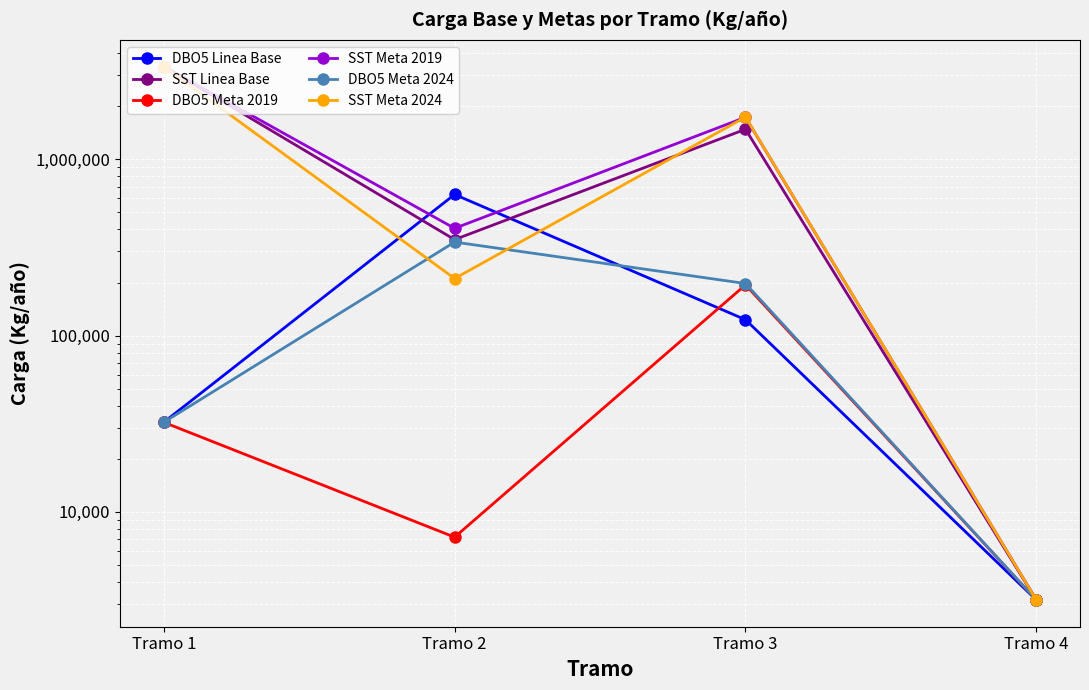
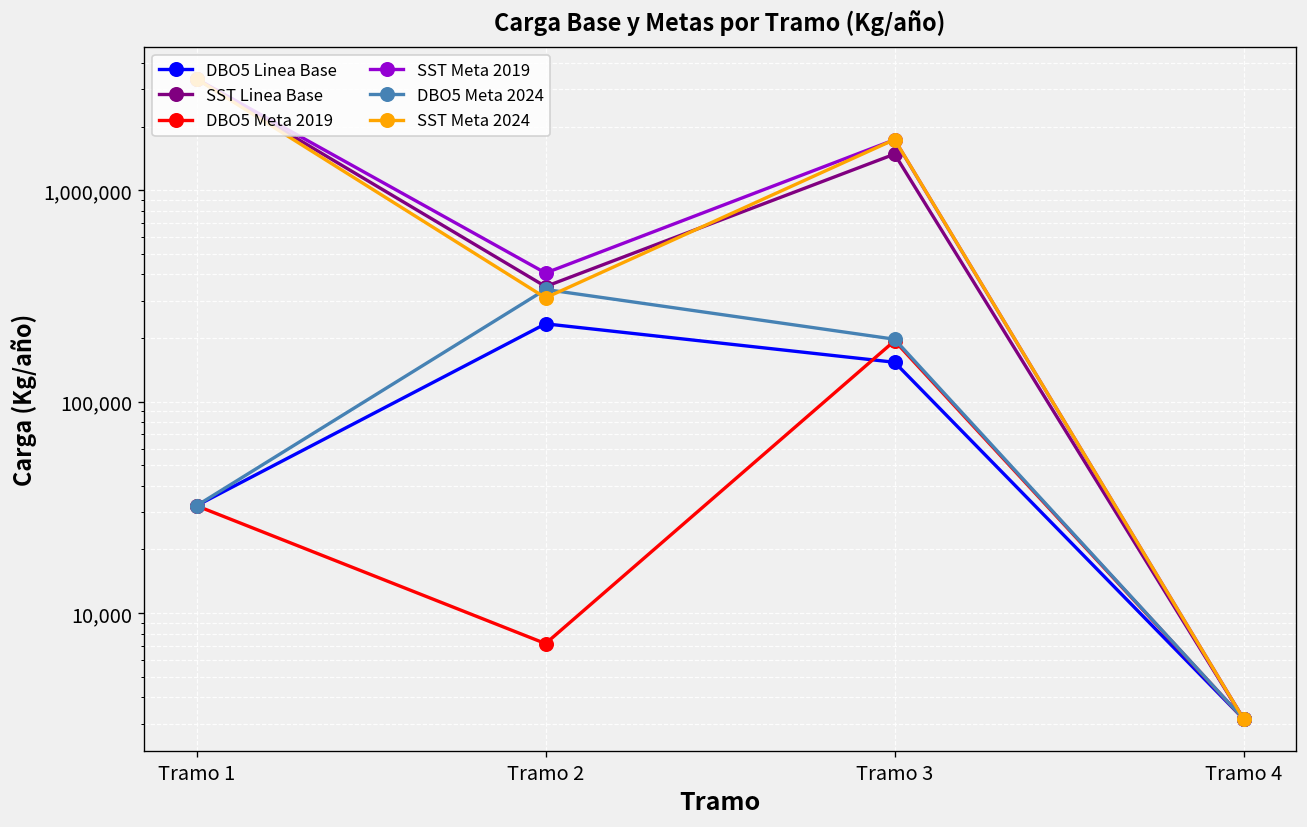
DBO5 Linea Base, Tramo 2: 630,000 -> 230,000
SST Meta 2024, Tramo 2: 210,000 -> 310,000
DBO5 Linea Base, Tramo 3: 120,000 -> 150,000
